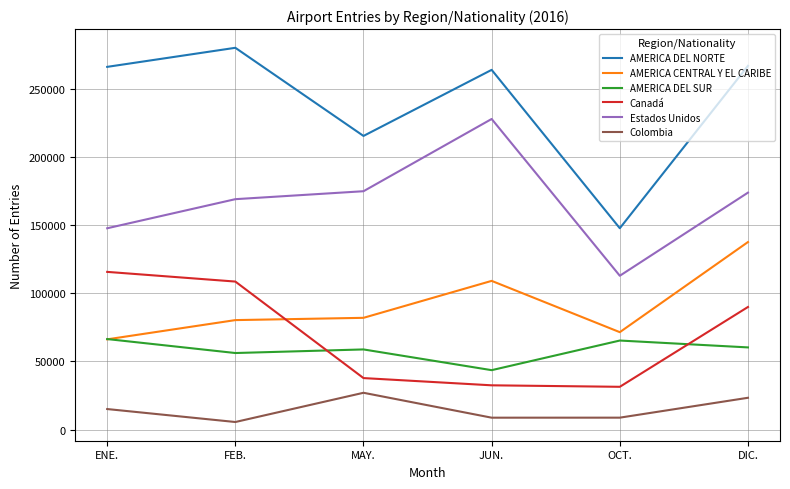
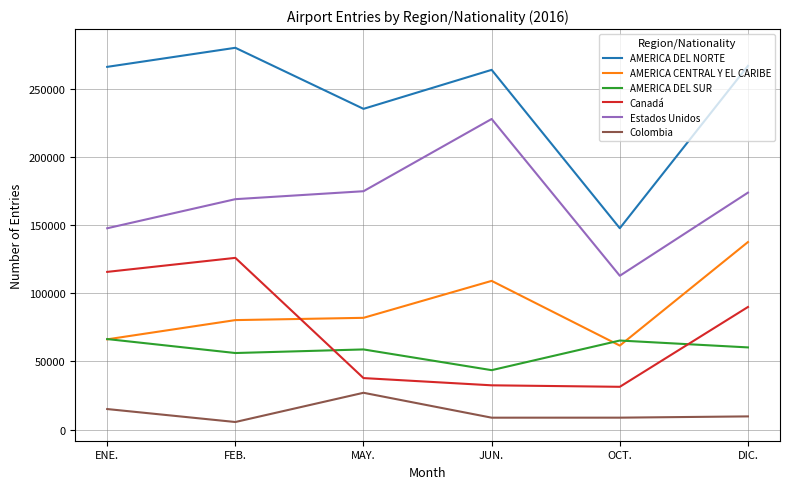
Canadá, FEB.: 109000 -> 126000
AMERICA DEL NORTE, MAY.: 216000 -> 236000
AMERICA CENTRAL Y EL CARIBE, OCT.: 72000 -> 62000
Colombia, DIC.: 23000 -> 10000
